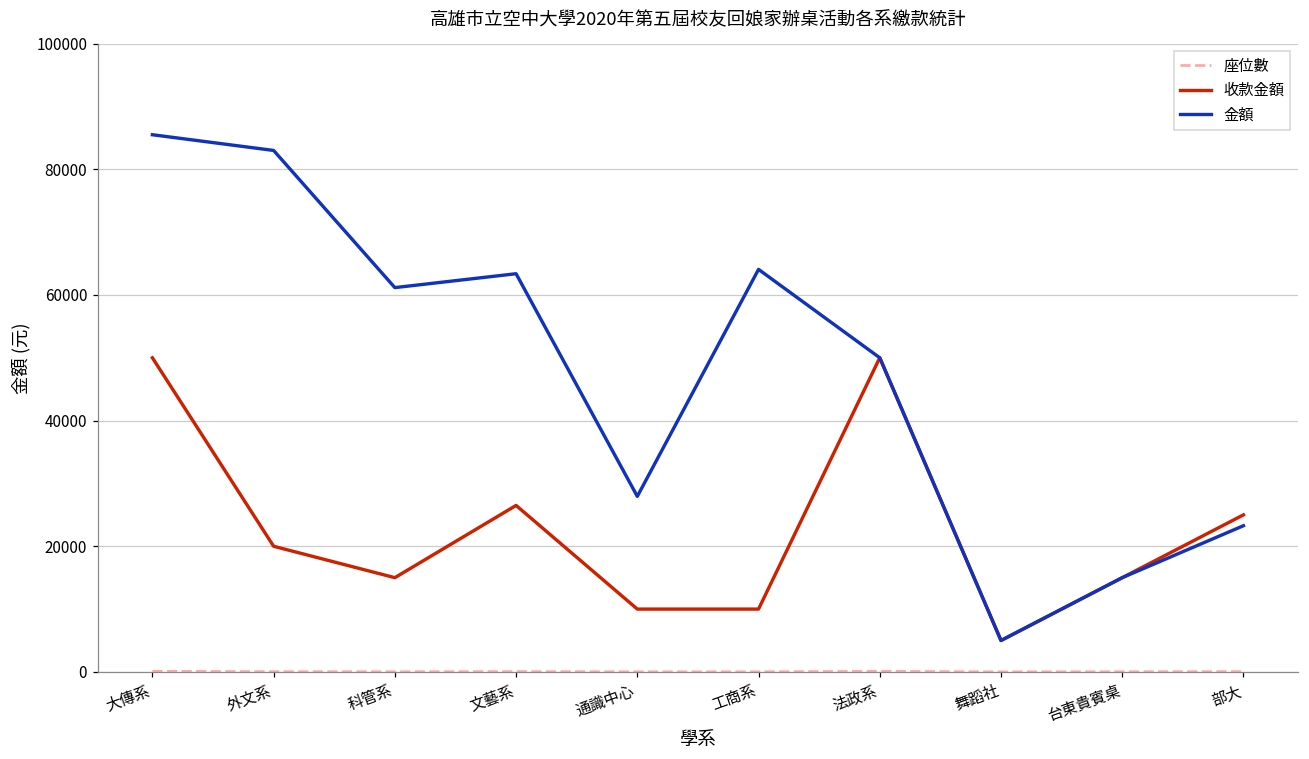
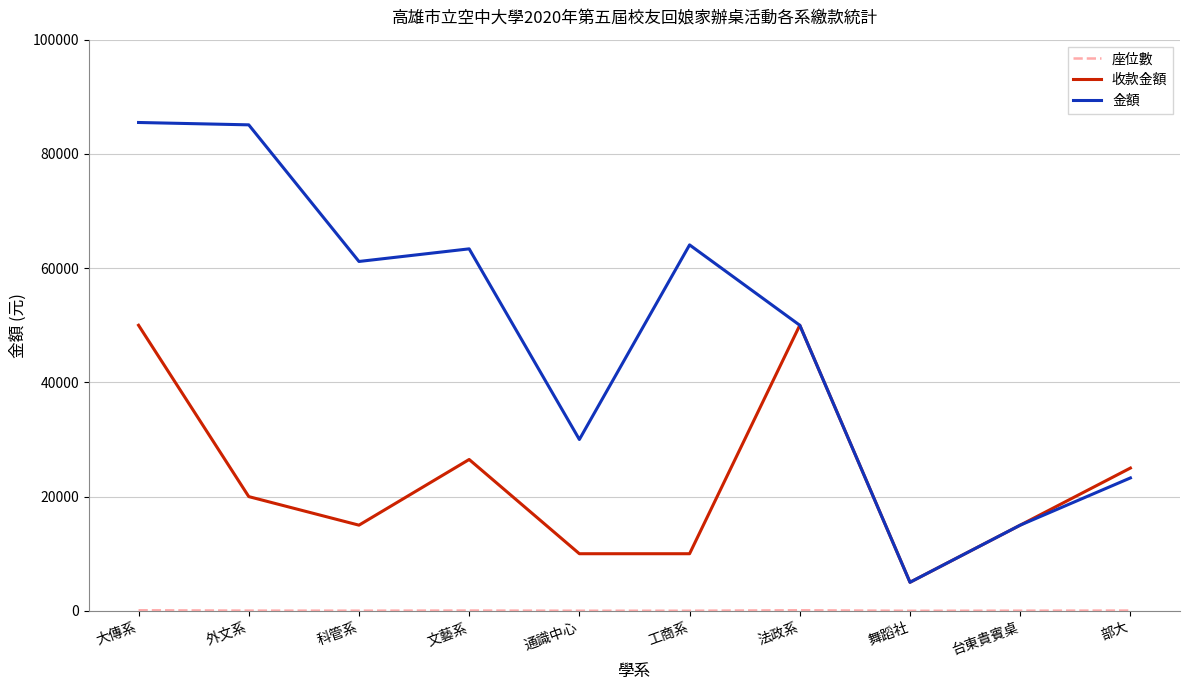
金額, 外文系: 83000 -> 85000
金額, 通識中心: 28000 -> 30000
